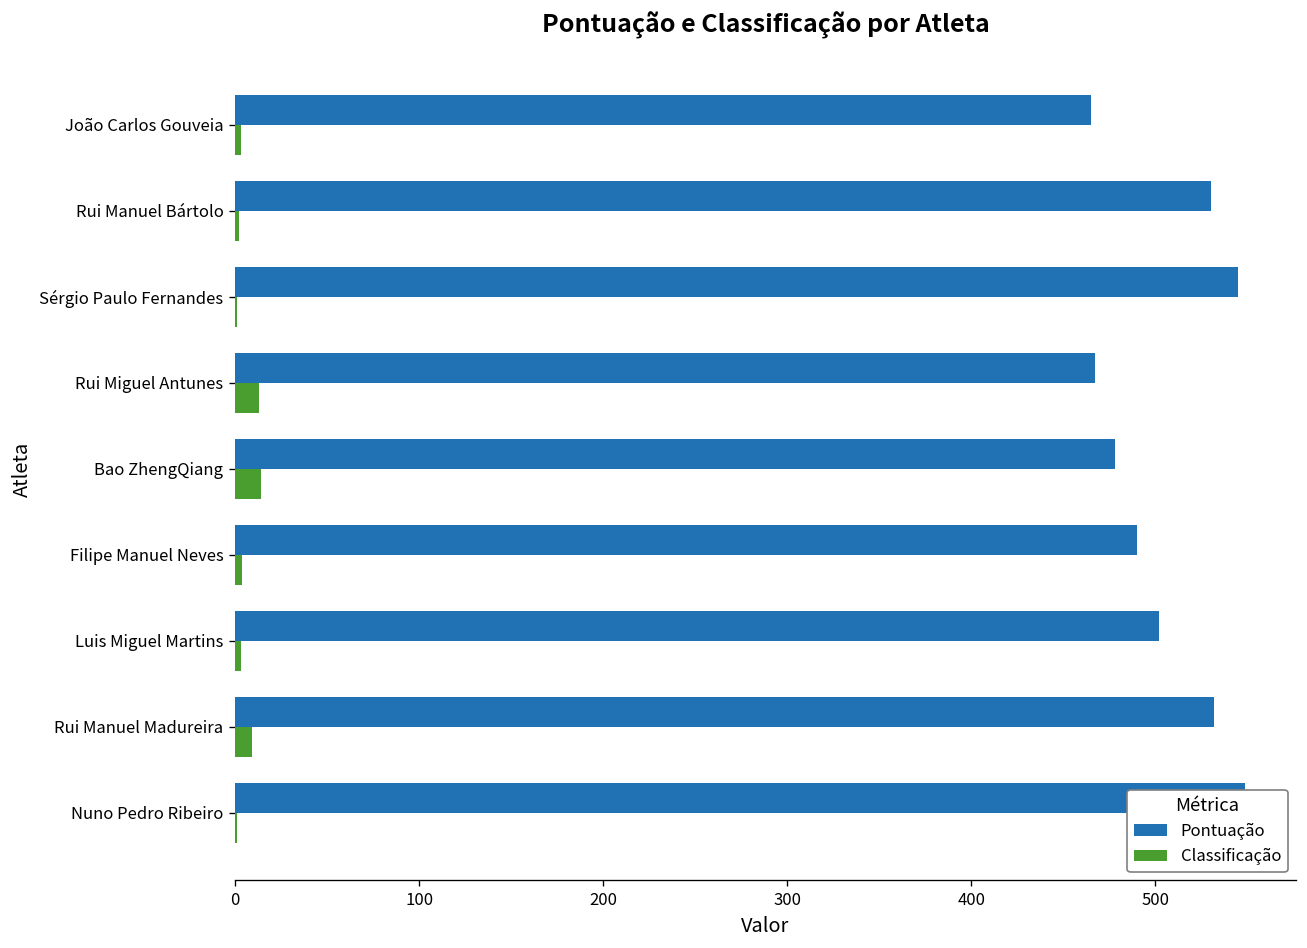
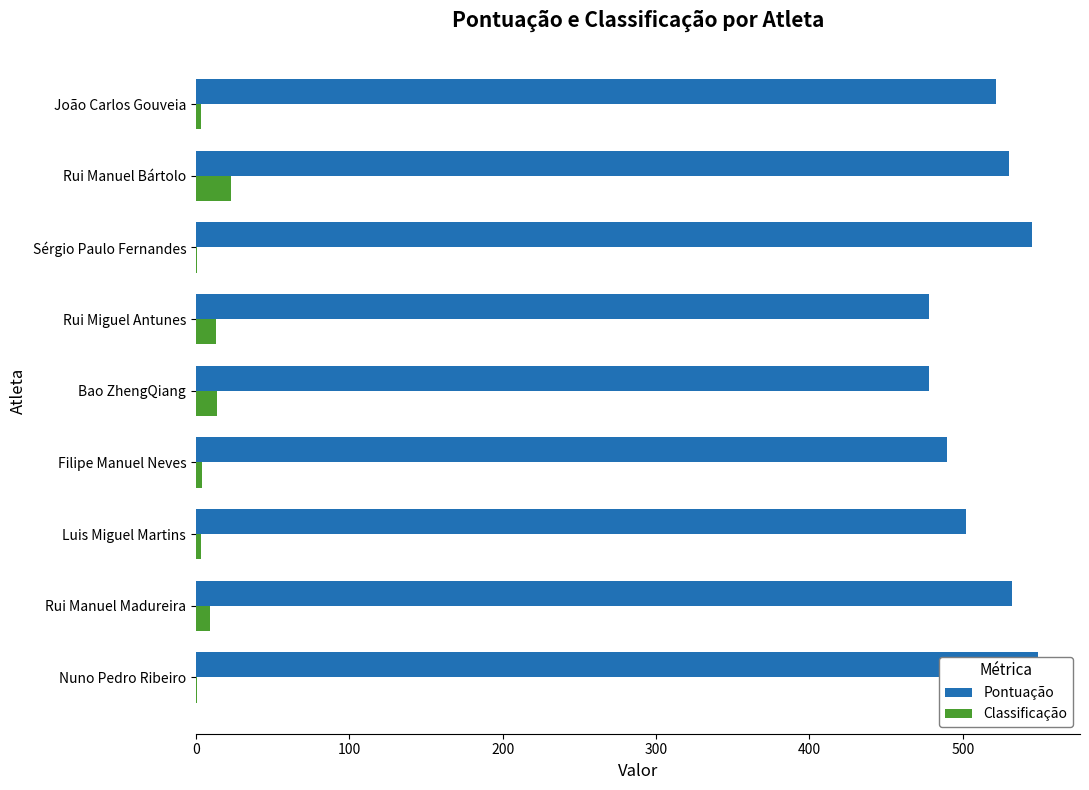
Pontuação, João Carlos Gouveia: 465 -> 522
Classificação, Rui Manuel Bártolo: 2 -> 23
Pontuação, Rui Miguel Antunes: 467 -> 478
